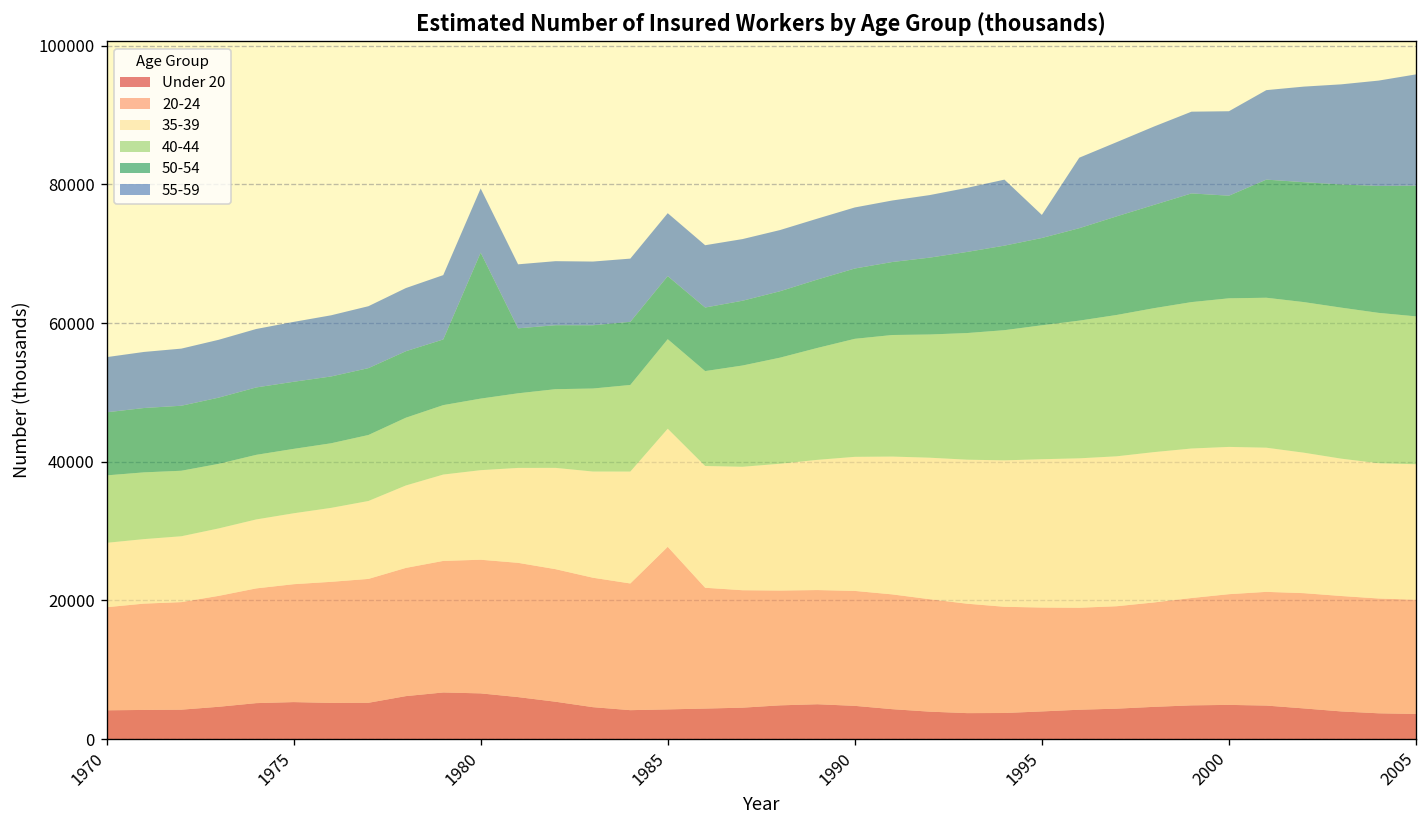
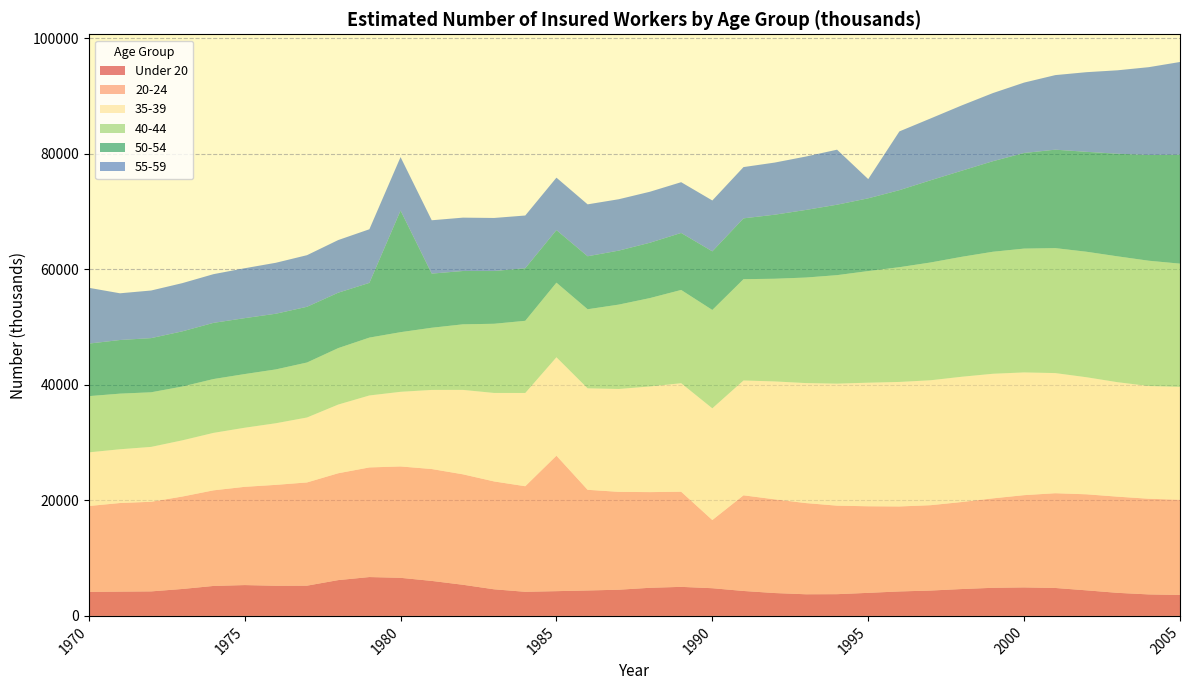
55-59, 1970: 8000 -> 10000
20-24, 1990: 17000 -> 12000
50-54, 2000: 15000 -> 17000
